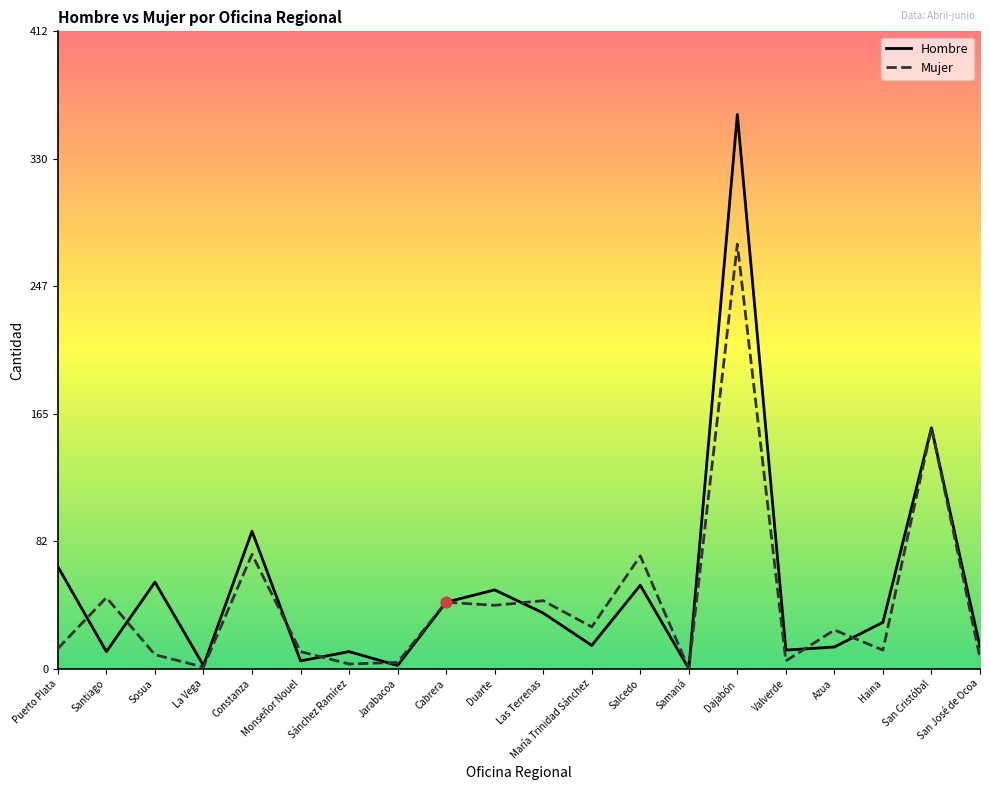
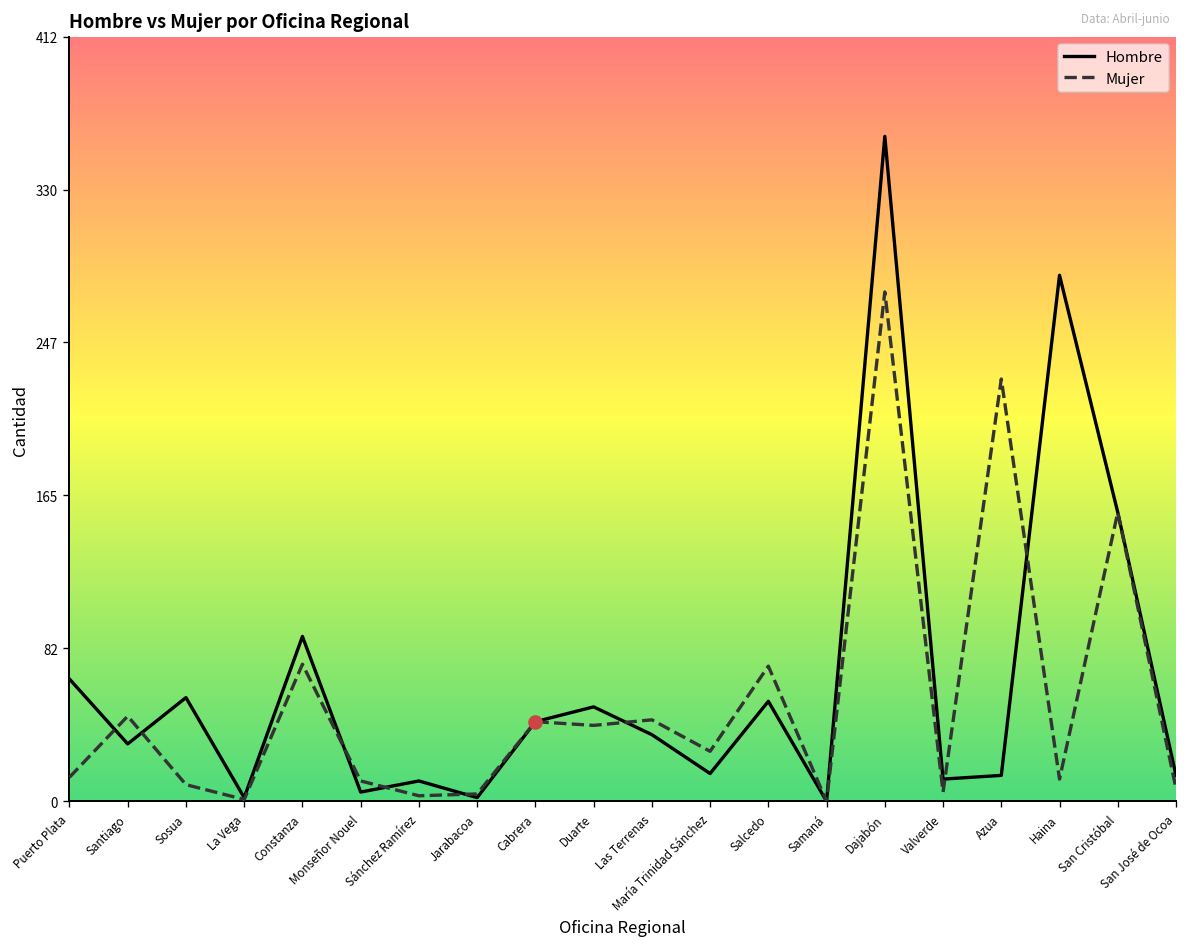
Hombre, Santiago: 11 -> 31
Mujer, Azua: 25 -> 228
Hombre, Haina: 30 -> 284
